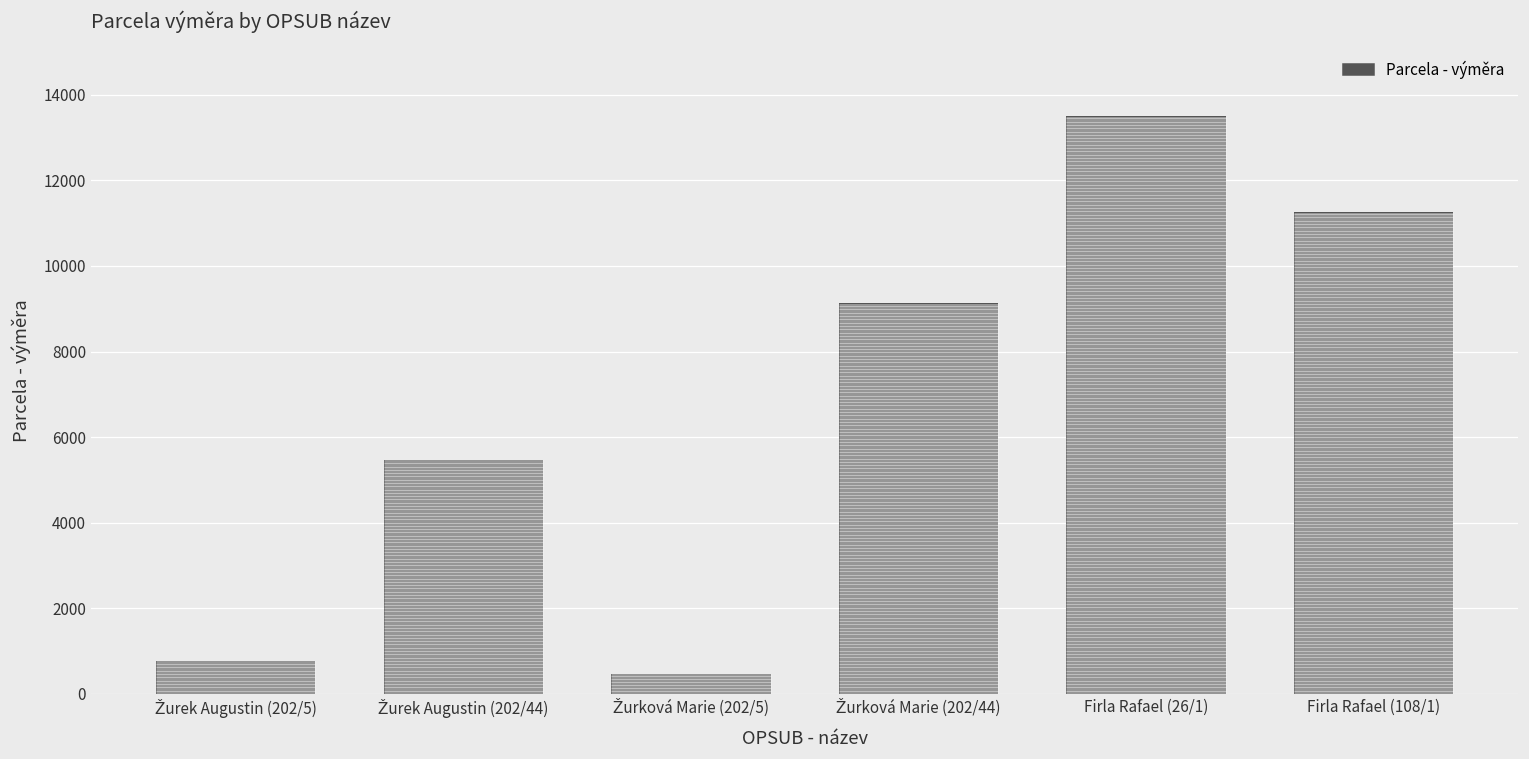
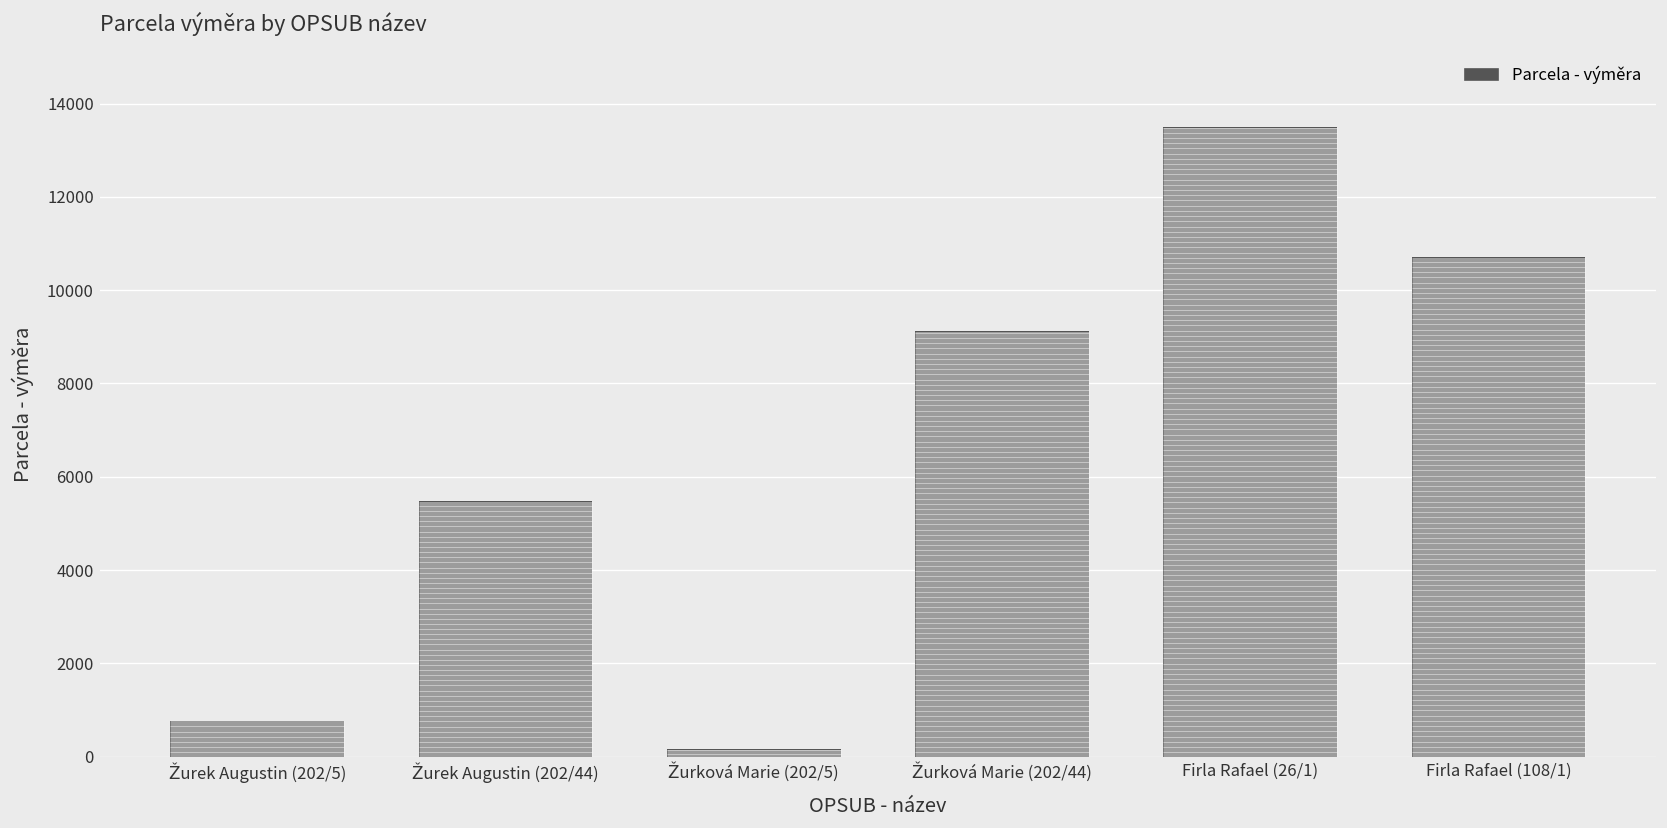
Žurková Marie (202/5): 500 -> 200
Firla Rafael (108/1): 11300 -> 10700
